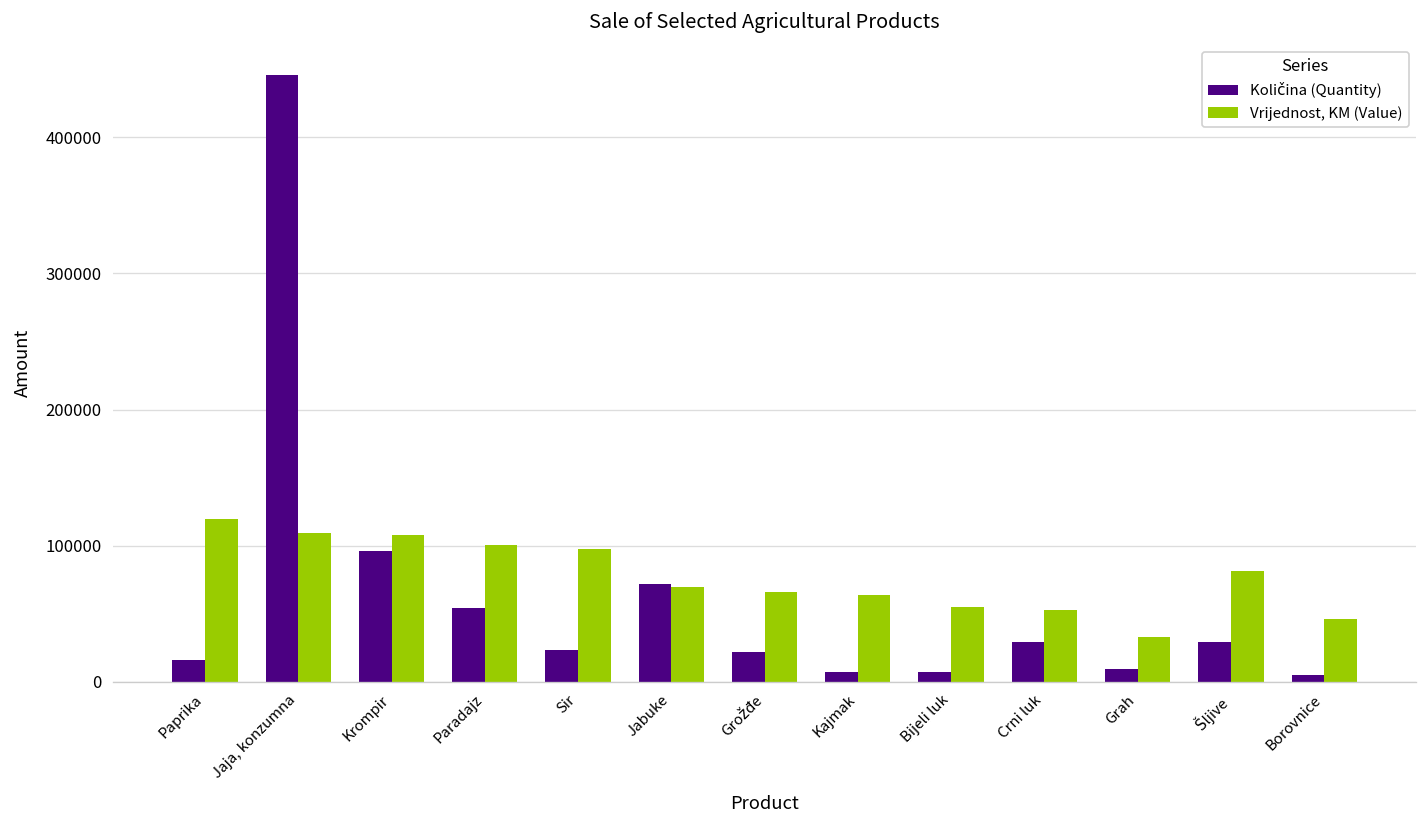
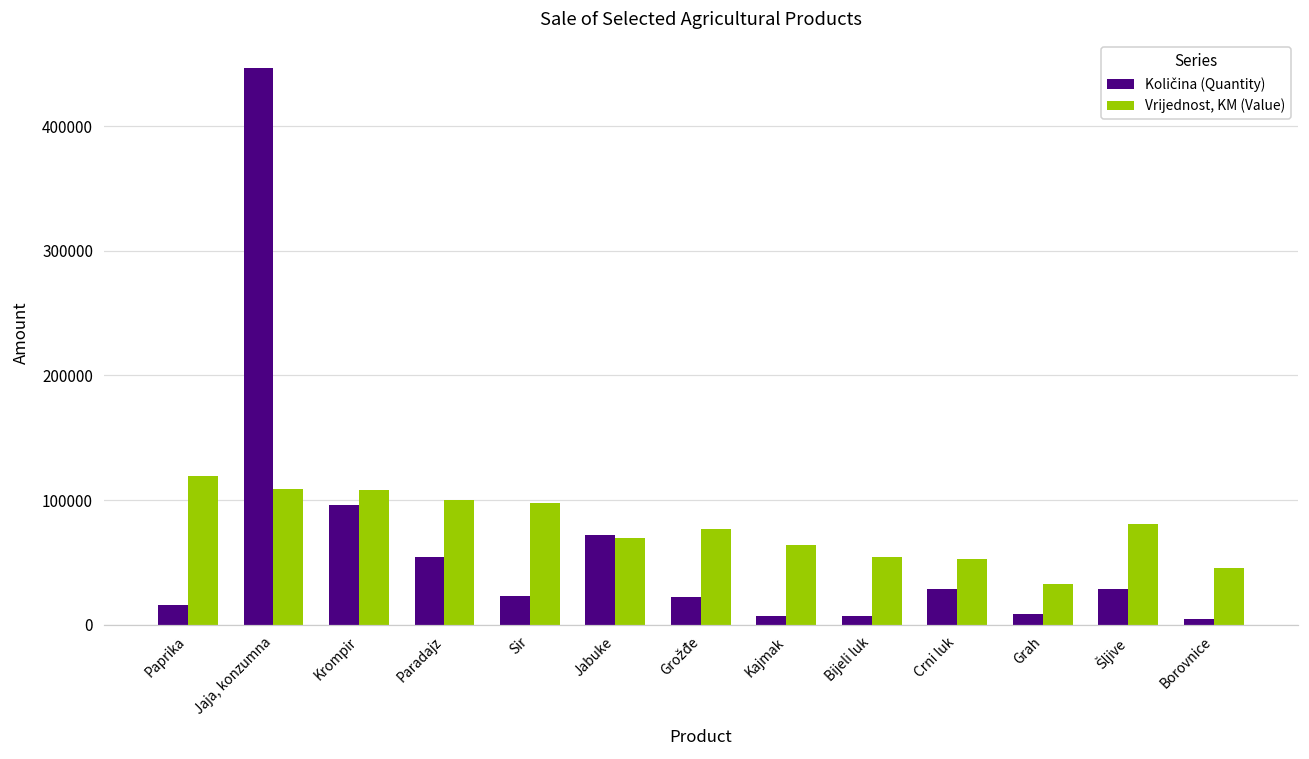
Vrijednost, KM (Value), Grožđe: 66000 -> 76000
